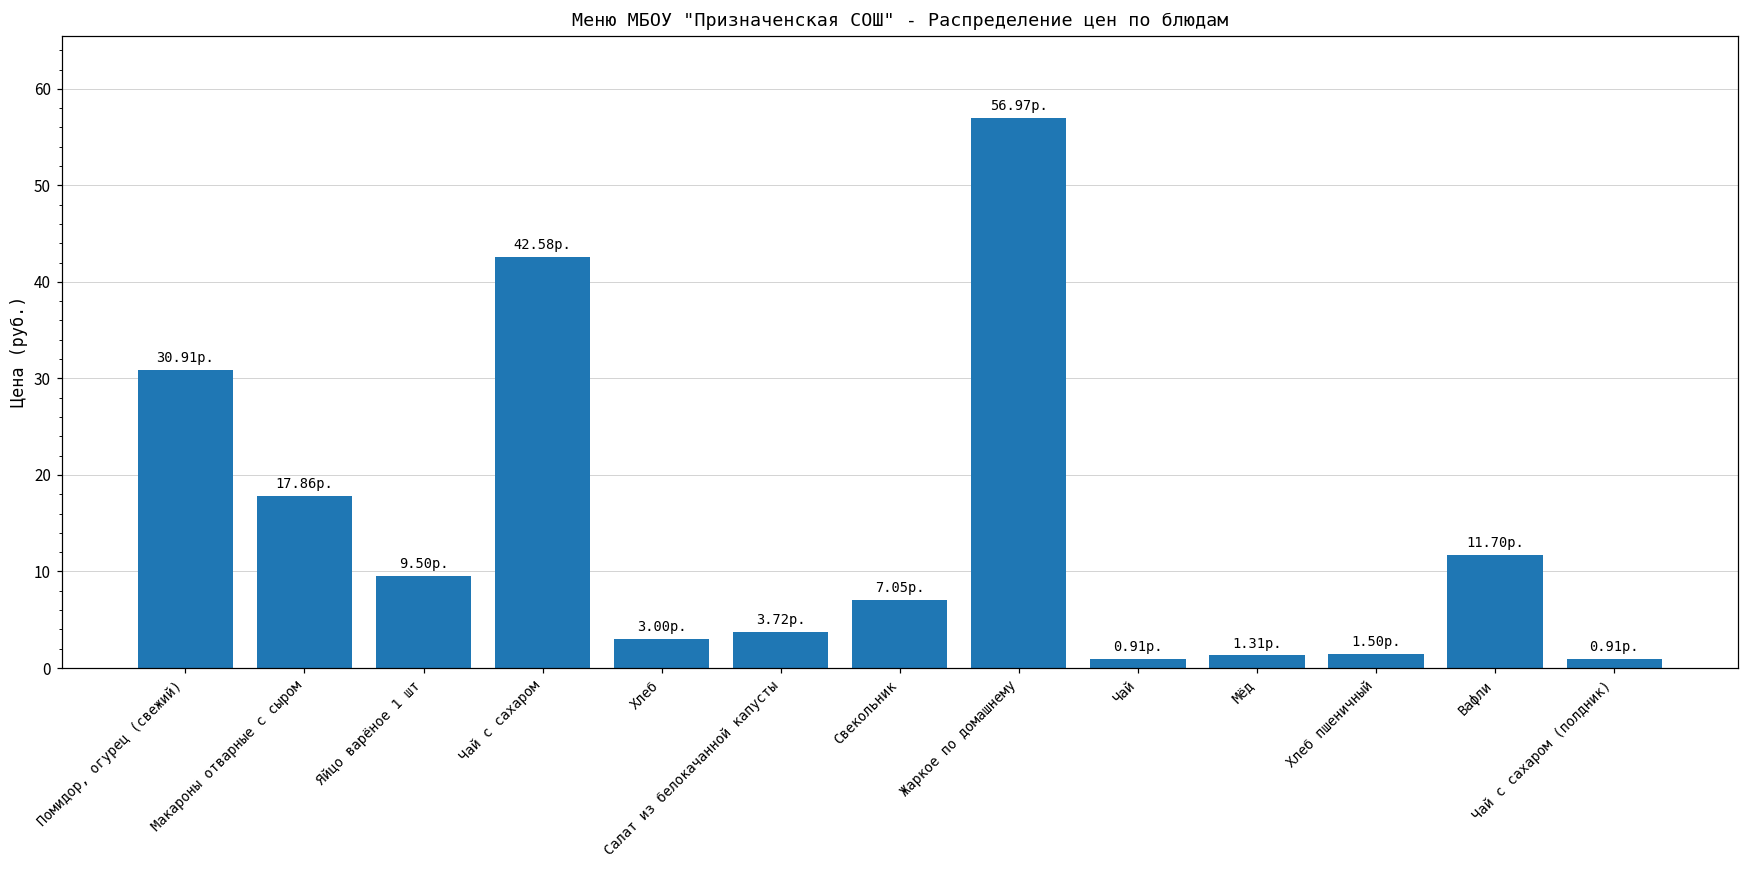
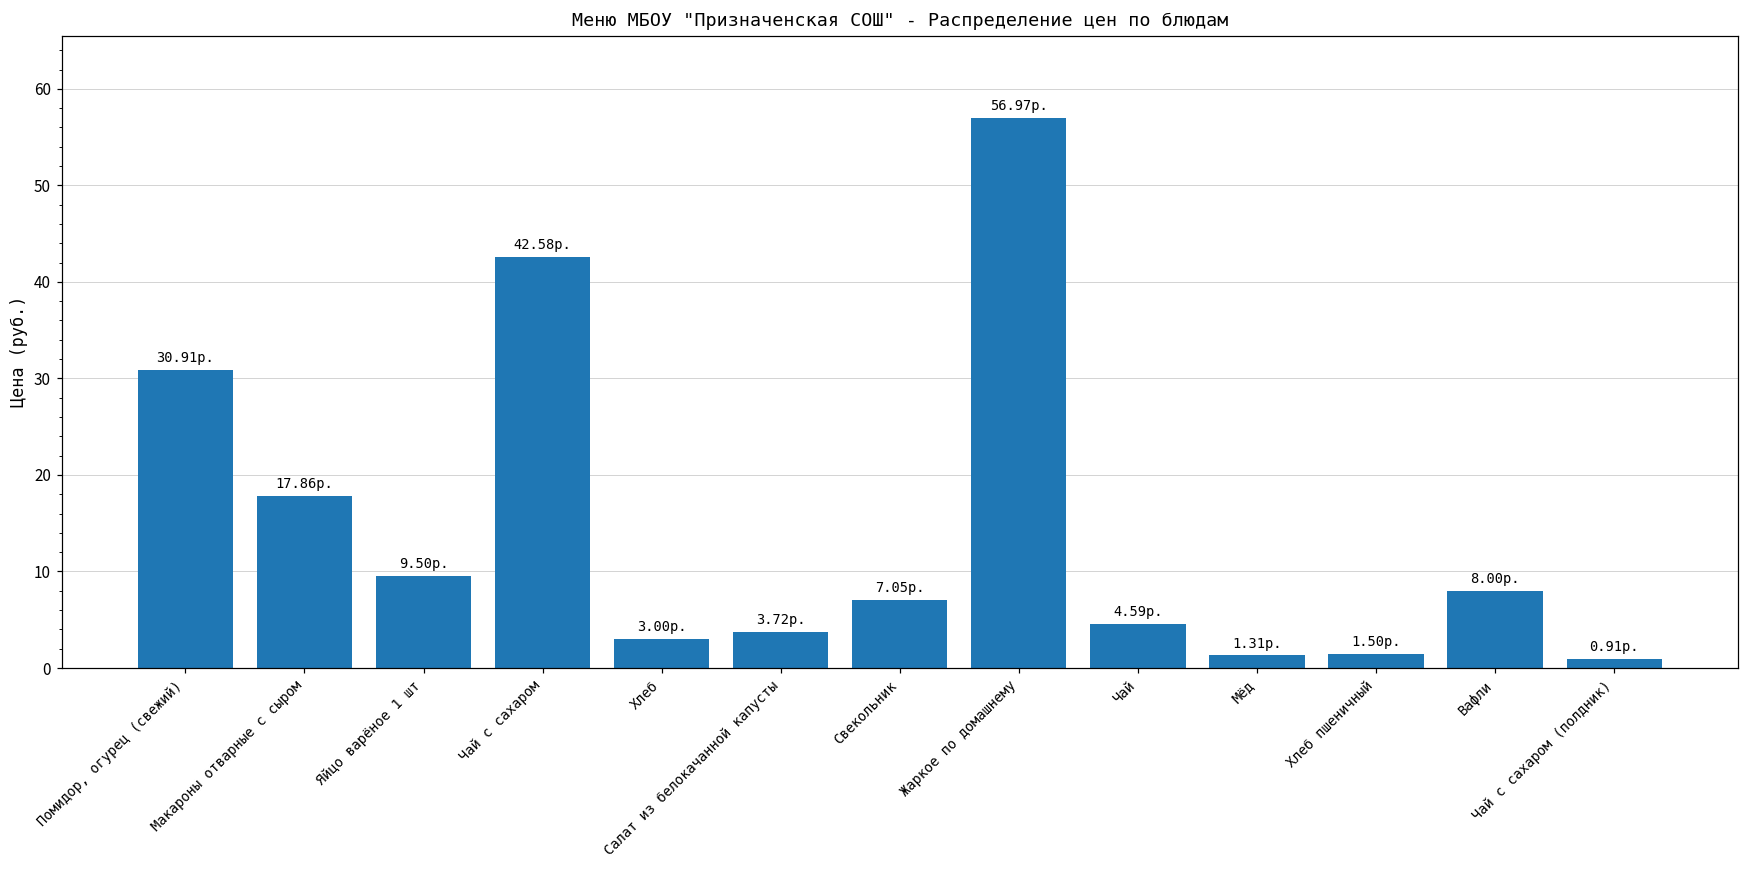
Чай: 0.91р. -> 4.59р.
Вафли: 11.70р. -> 8.00р.
